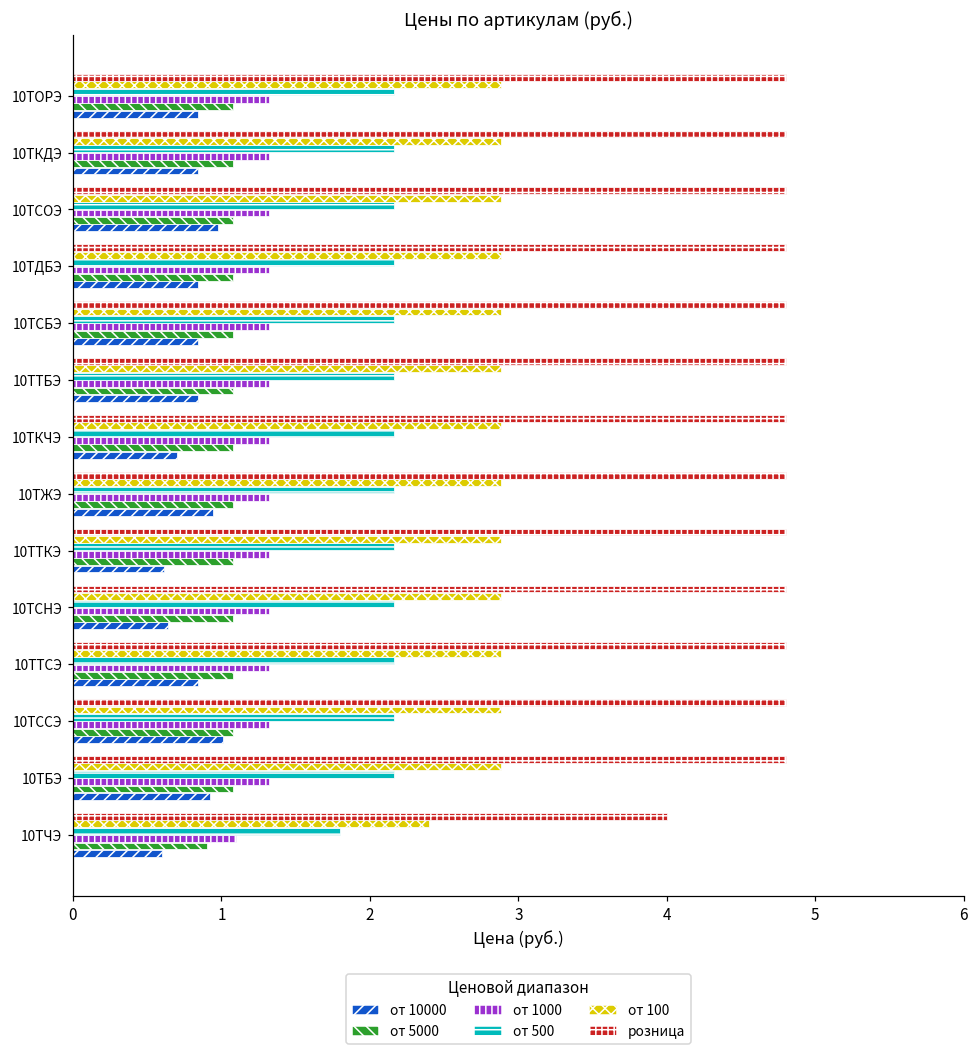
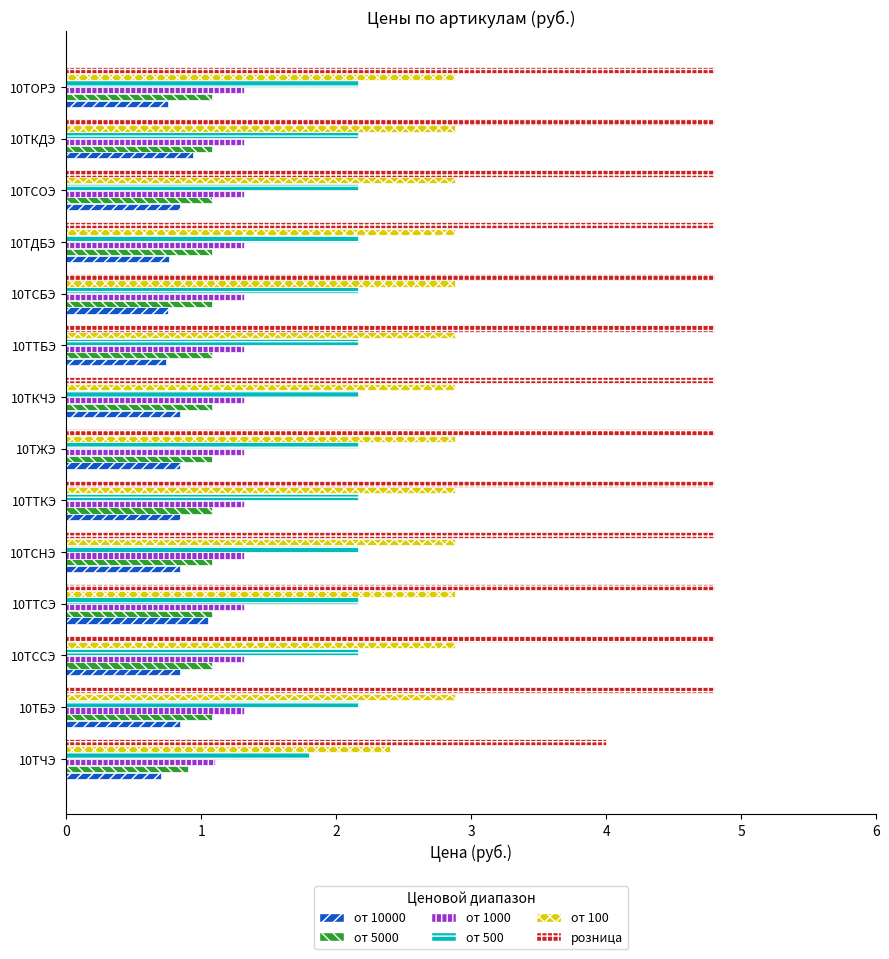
от 10000, 10ТОРЭ: 0.84 -> 0.75
от 10000, 10ТКДЭ: 0.84 -> 0.94
от 10000, 10ТСОЭ: 0.98 -> 0.84
от 10000, 10ТДБЭ: 0.84 -> 0.76
от 10000, 10ТСБЭ: 0.84 -> 0.75
от 10000, 10ТТБЭ: 0.84 -> 0.74
от 10000, 10ТКЧЭ: 0.70 -> 0.84
от 10000, 10ТЖЭ: 0.94 -> 0.84
от 10000, 10ТТКЭ: 0.61 -> 0.84
от 10000, 10ТСНЭ: 0.64 -> 0.84
от 10000, 10ТТСЭ: 0.84 -> 1.05
от 10000, 10ТССЭ: 1.01 -> 0.84
от 10000, 10ТБЭ: 0.92 -> 0.84
от 10000, 10ТЧЭ: 0.6 -> 0.7
